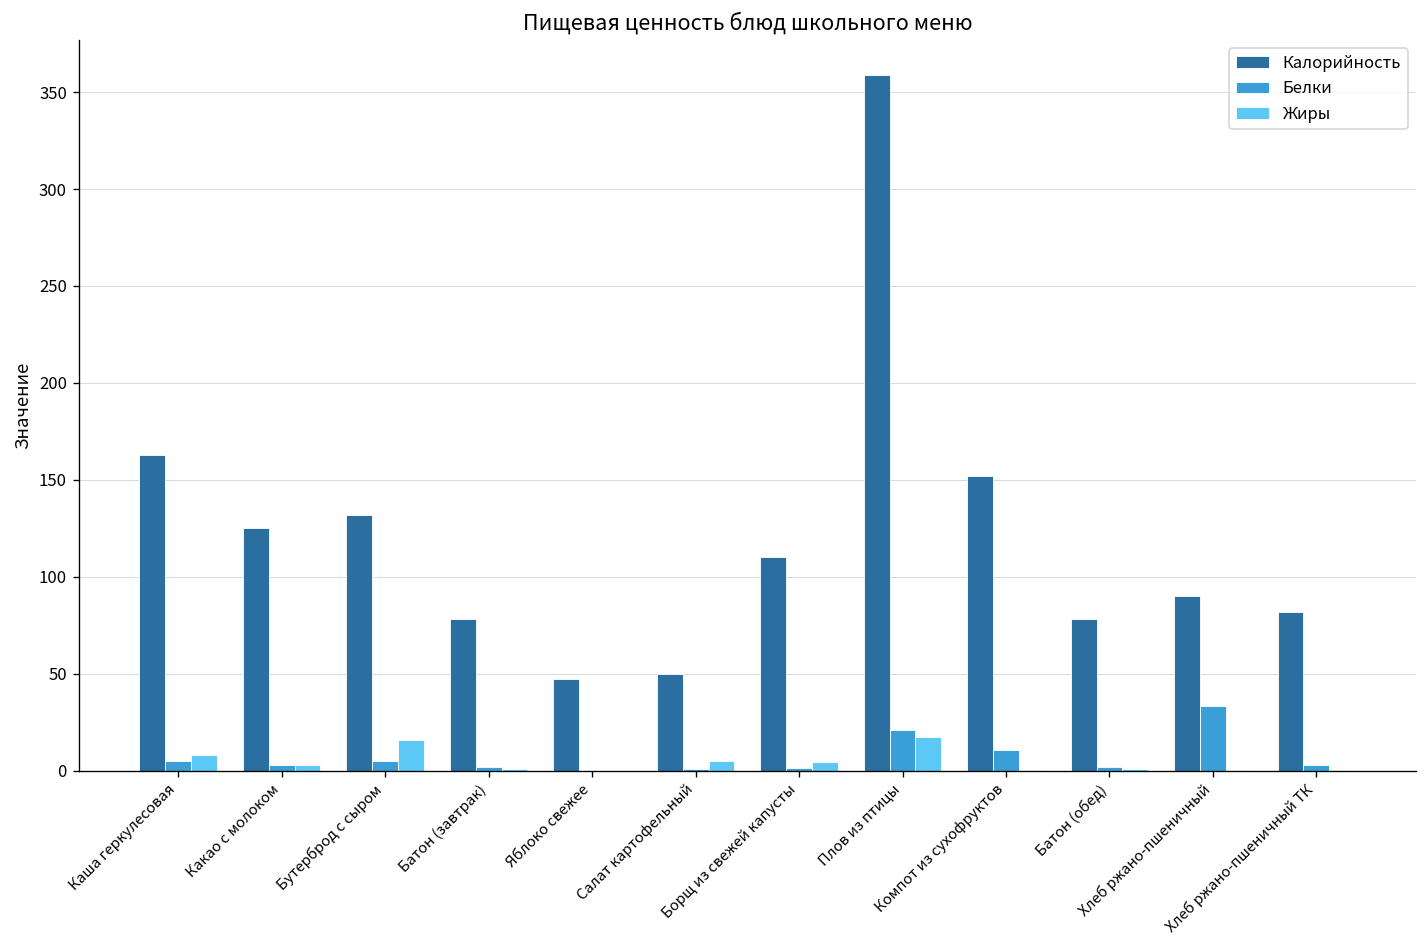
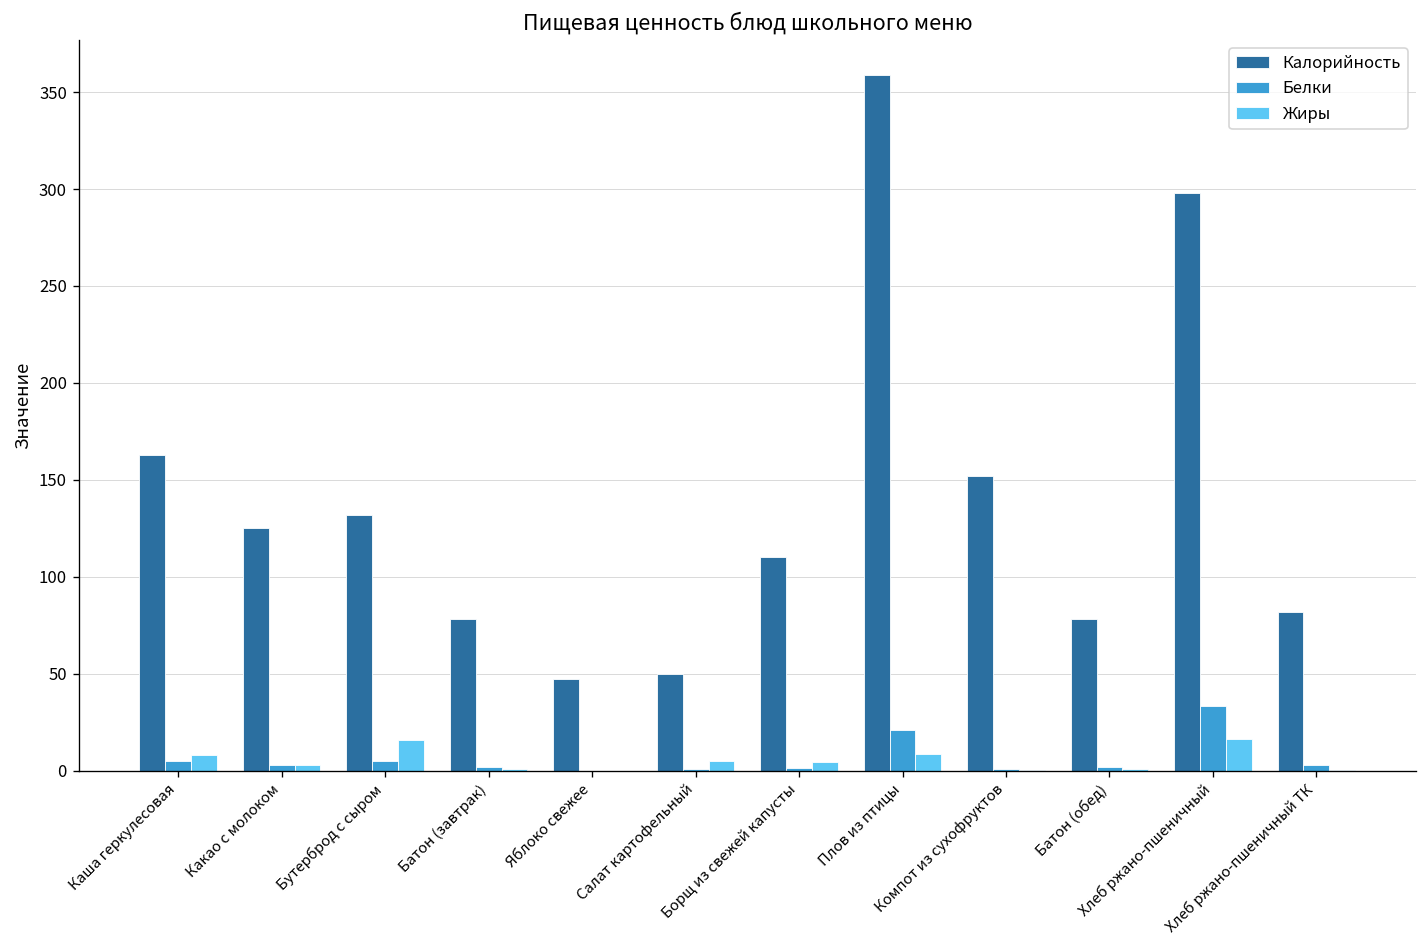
Жиры, Плов из птицы: 17 -> 8
Белки, Компот из сухофруктов: 11 -> 1
Калорийность, Хлеб ржано-пшеничный: 90 -> 298
Жиры, Хлеб ржано-пшеничный: 0 -> 17
